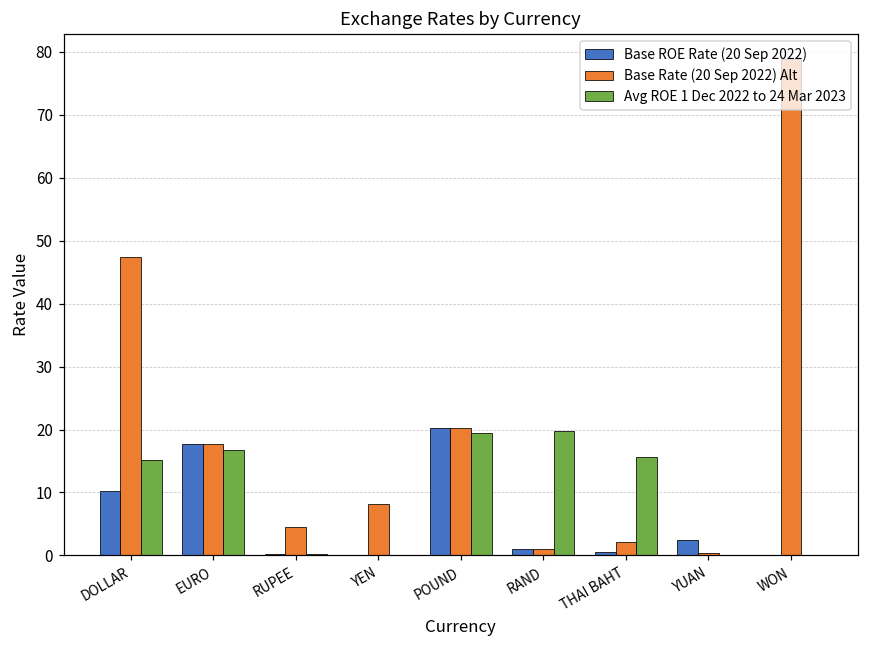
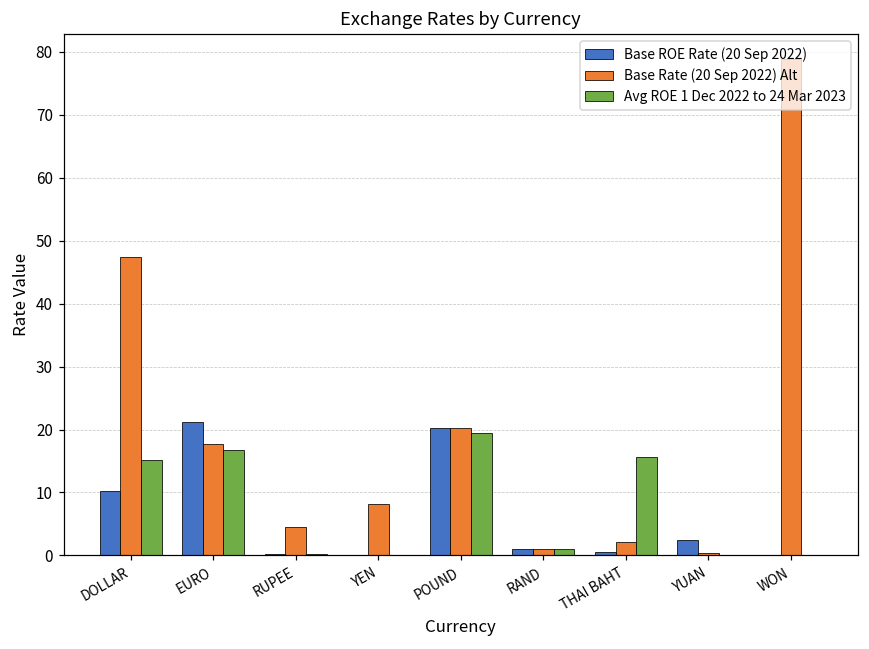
Base ROE Rate (20 Sep 2022), EURO: 18 -> 21
Avg ROE 1 Dec 2022 to 24 Mar 2023, RAND: 20 -> 1
